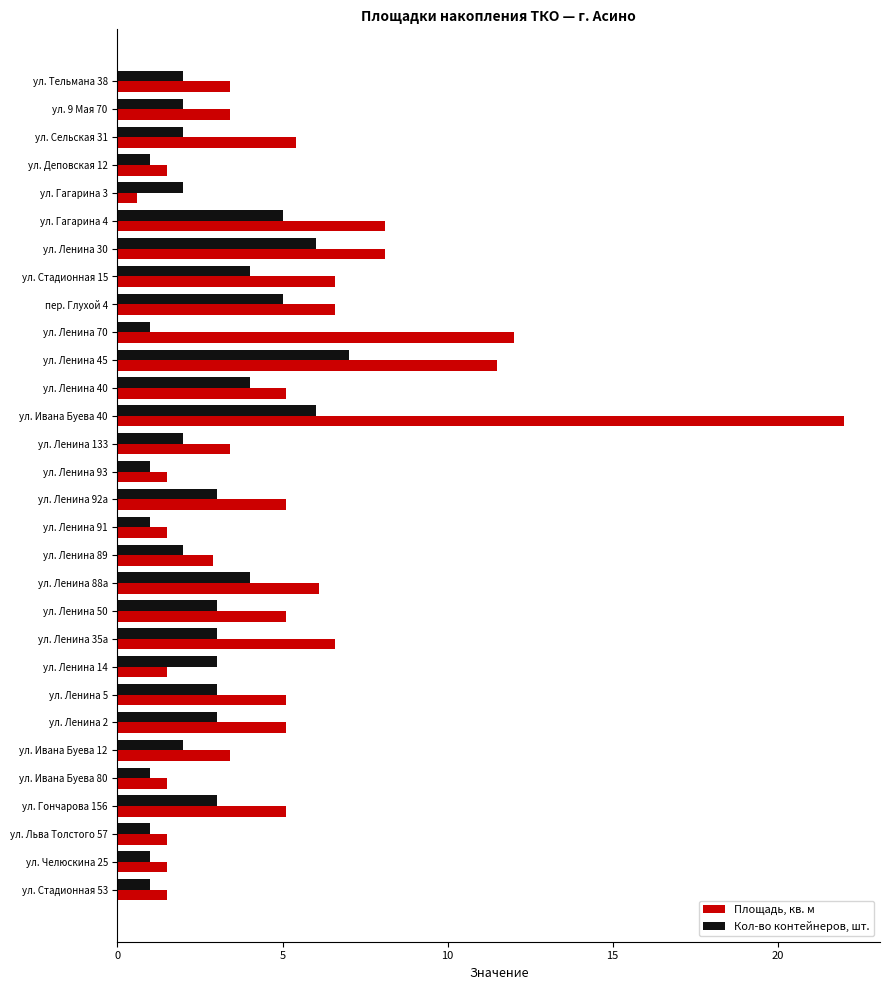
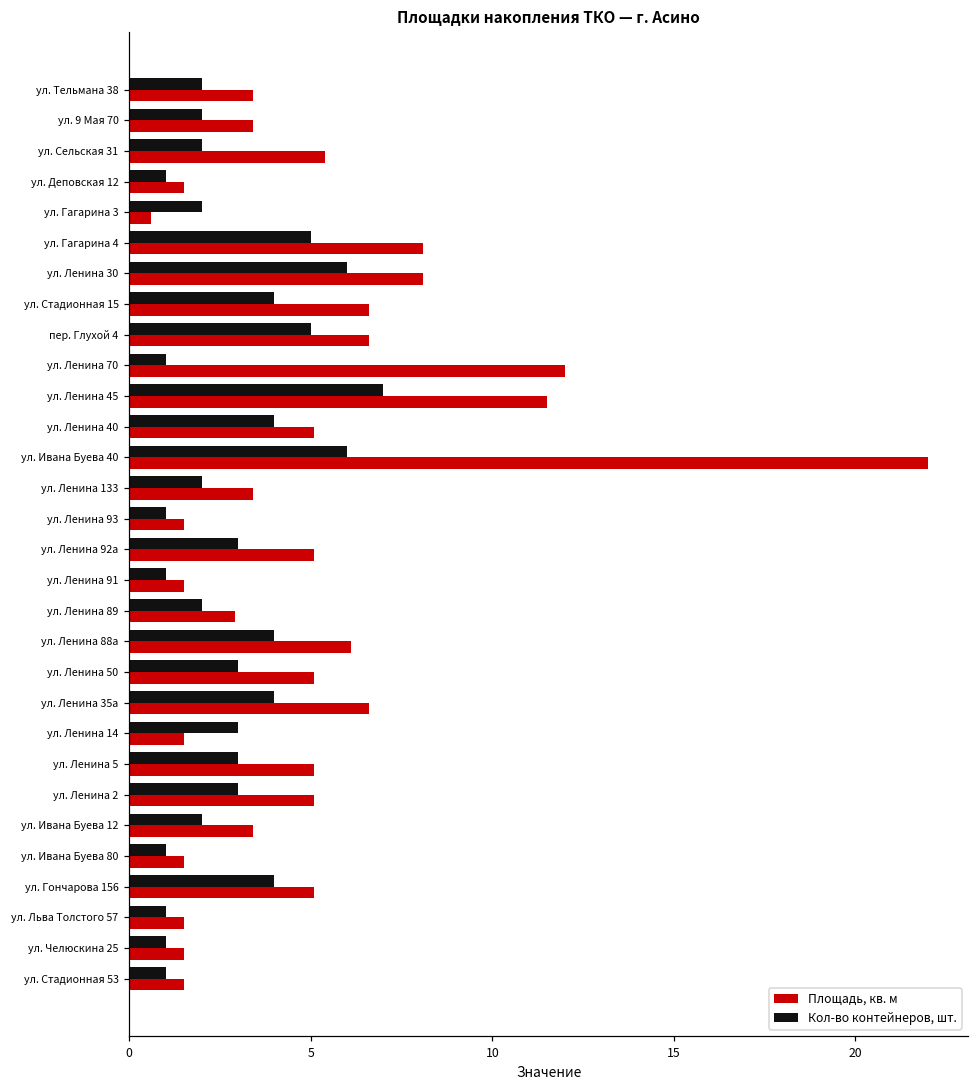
Кол-во контейнеров, шт., ул. Ленина 35а: 3 -> 4
Кол-во контейнеров, шт., ул. Гончарова 156: 3 -> 4
